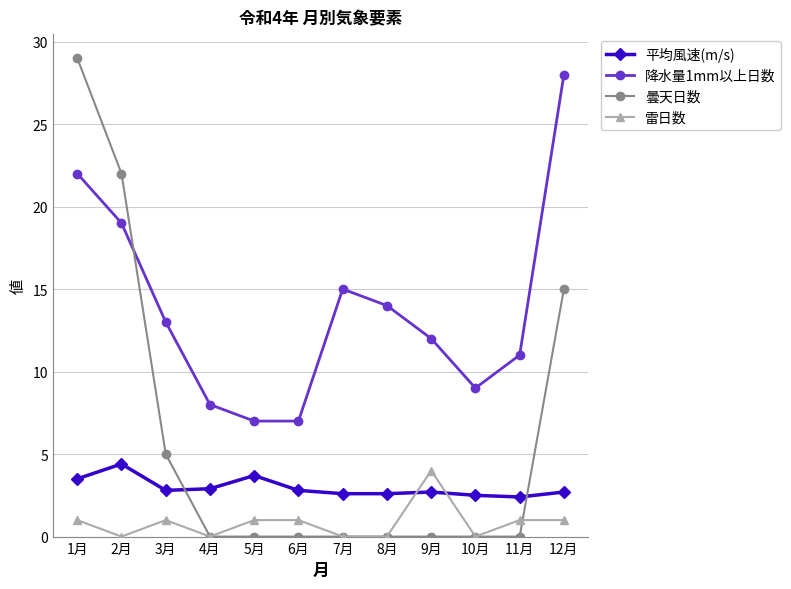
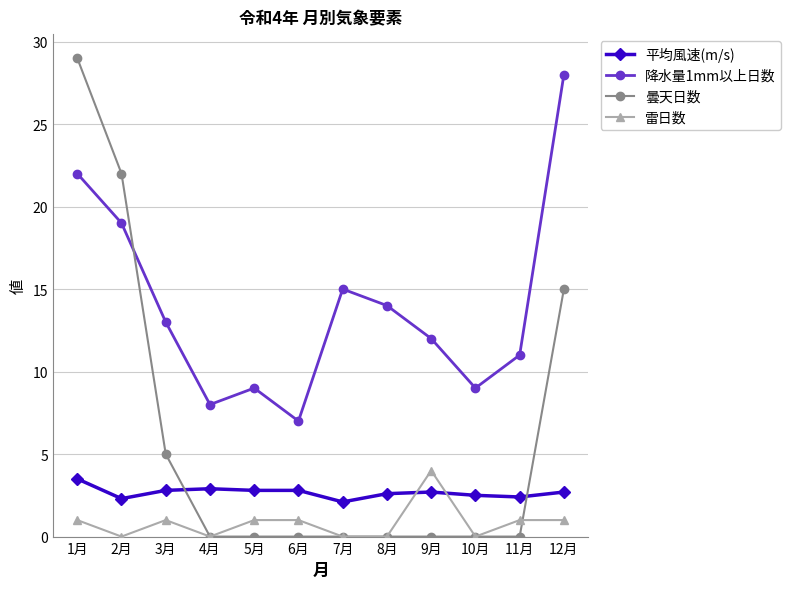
平均風速(m/s), 2月: 4.4 -> 2.3
平均風速(m/s), 5月: 3.7 -> 2.8
降水量1mm以上日数, 5月: 7 -> 9
平均風速(m/s), 7月: 2.6 -> 2.1
